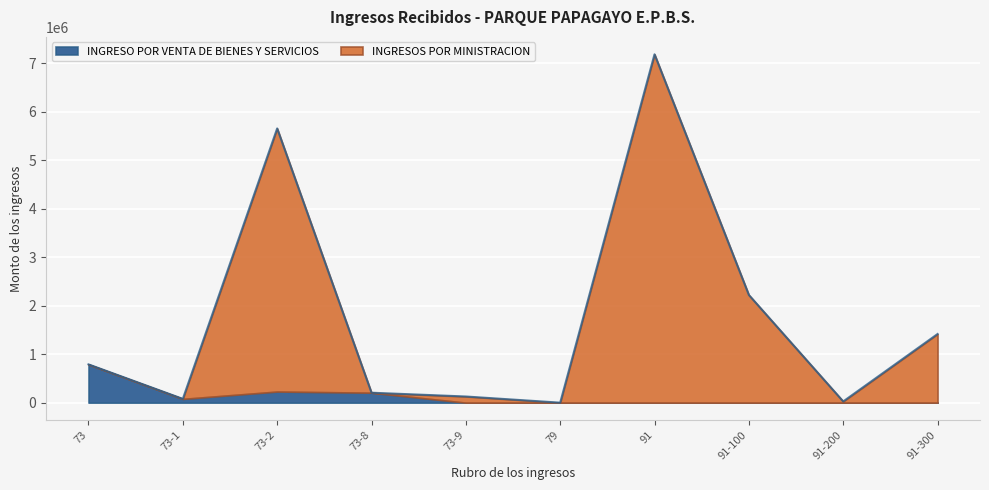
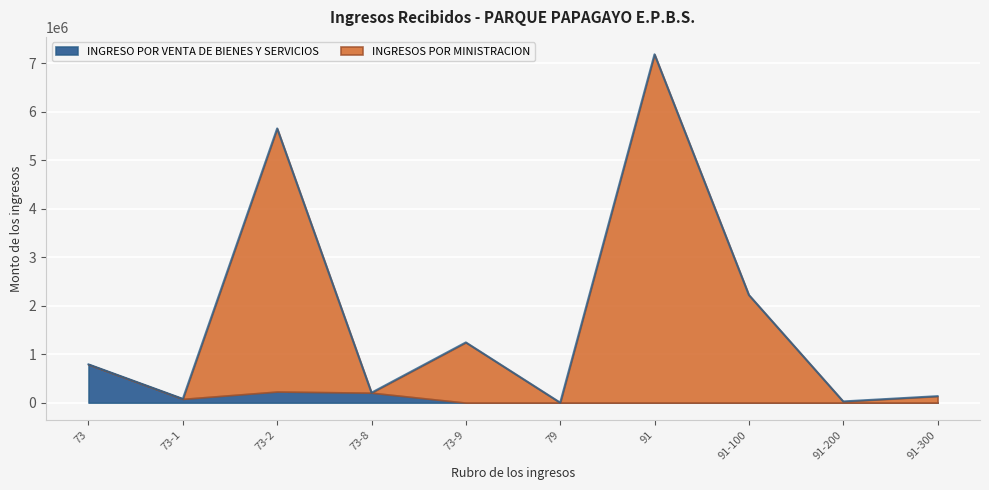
INGRESOS POR MINISTRACION, 73-9: 100000 -> 1200000
INGRESOS POR MINISTRACION, 91-300: 1400000 -> 100000
